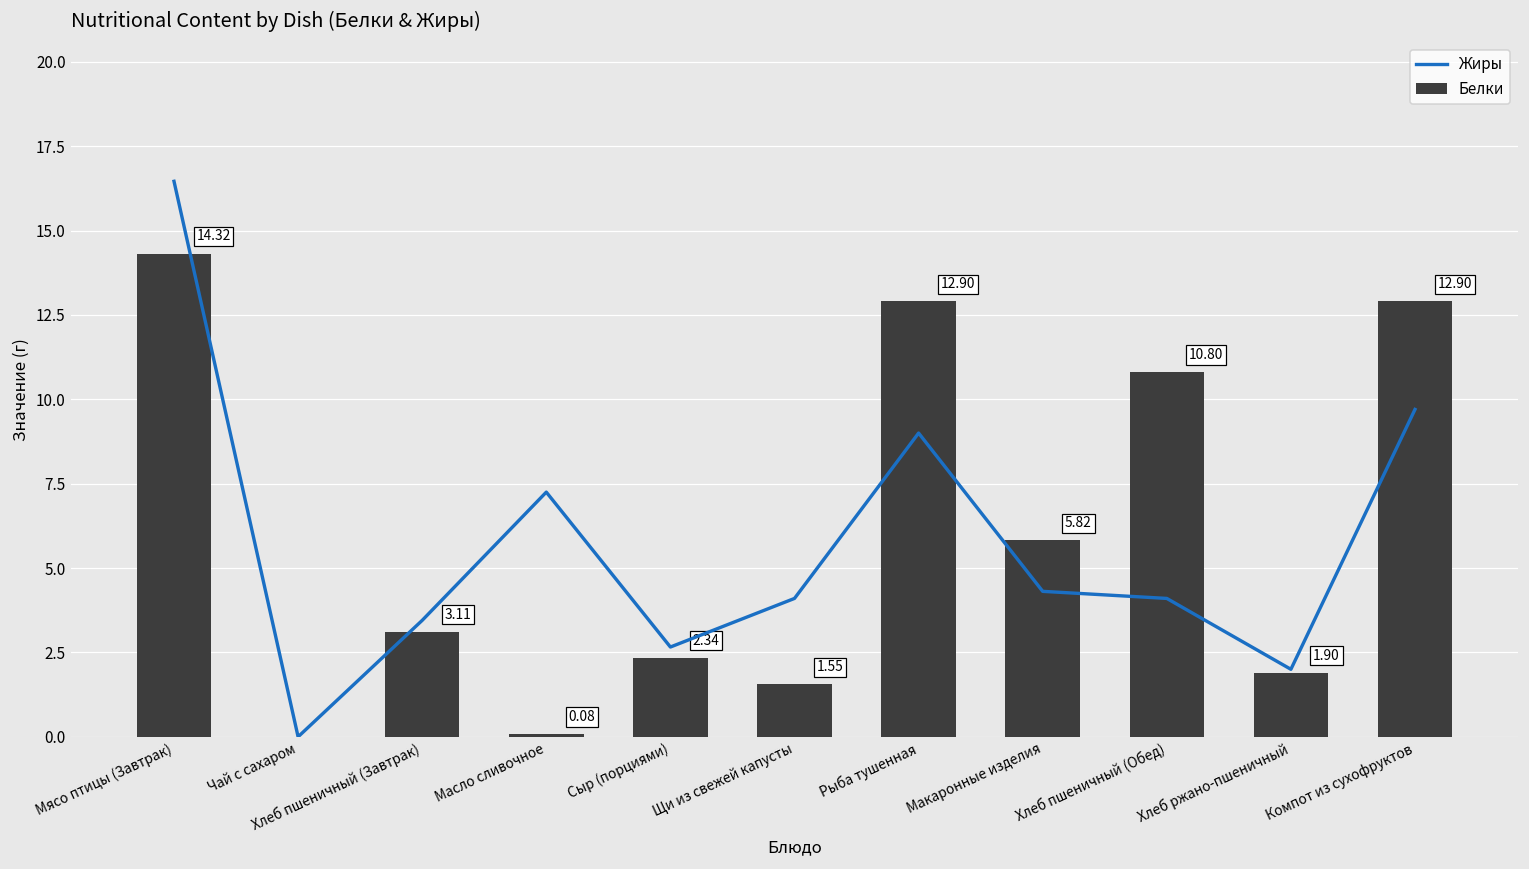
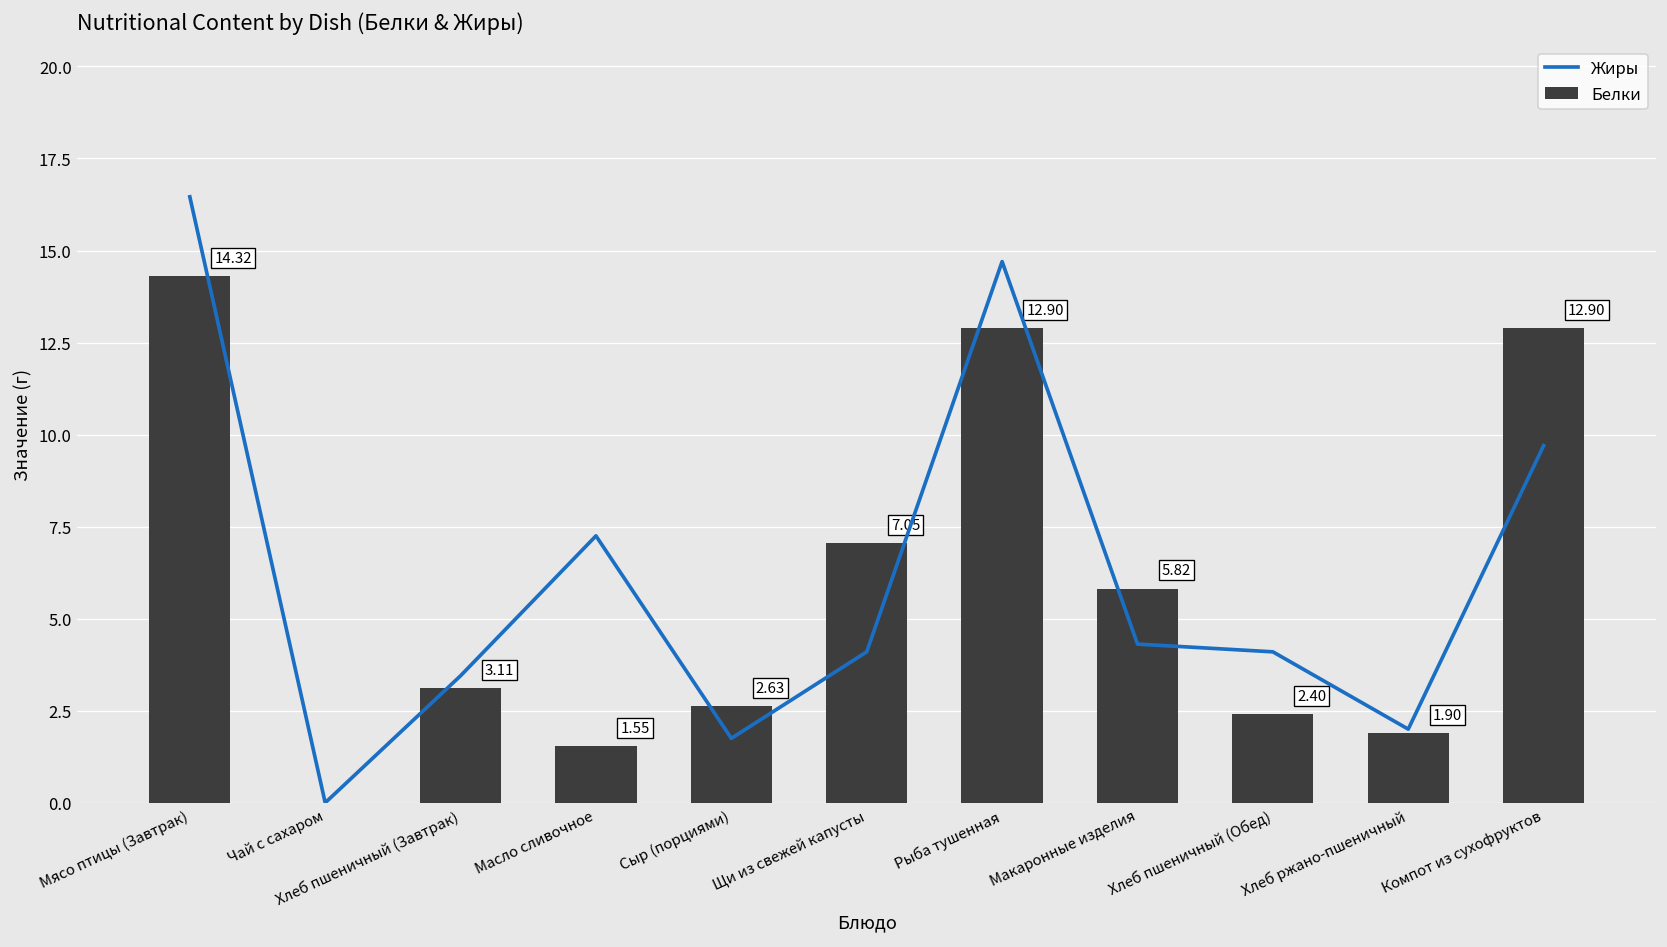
Белки, Масло сливочное: 0.08 -> 1.55
Жиры, Сыр (порциями): 2.7 -> 1.8
Белки, Сыр (порциями): 2.34 -> 2.63
Белки, Щи из свежей капусты: 1.55 -> 7.05
Жиры, Рыба тушенная: 9.0 -> 14.7
Белки, Хлеб пшеничный (Обед): 10.80 -> 2.40
